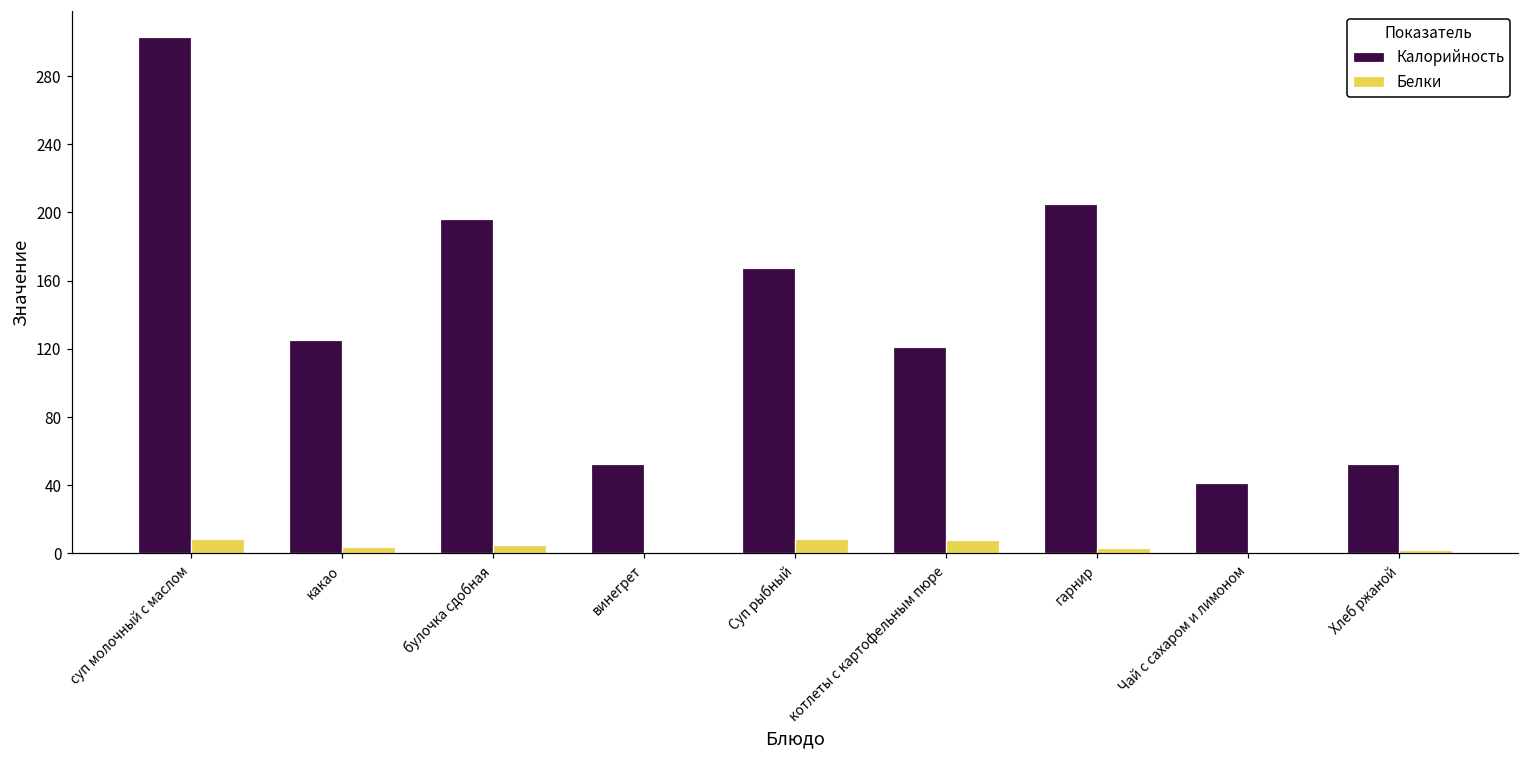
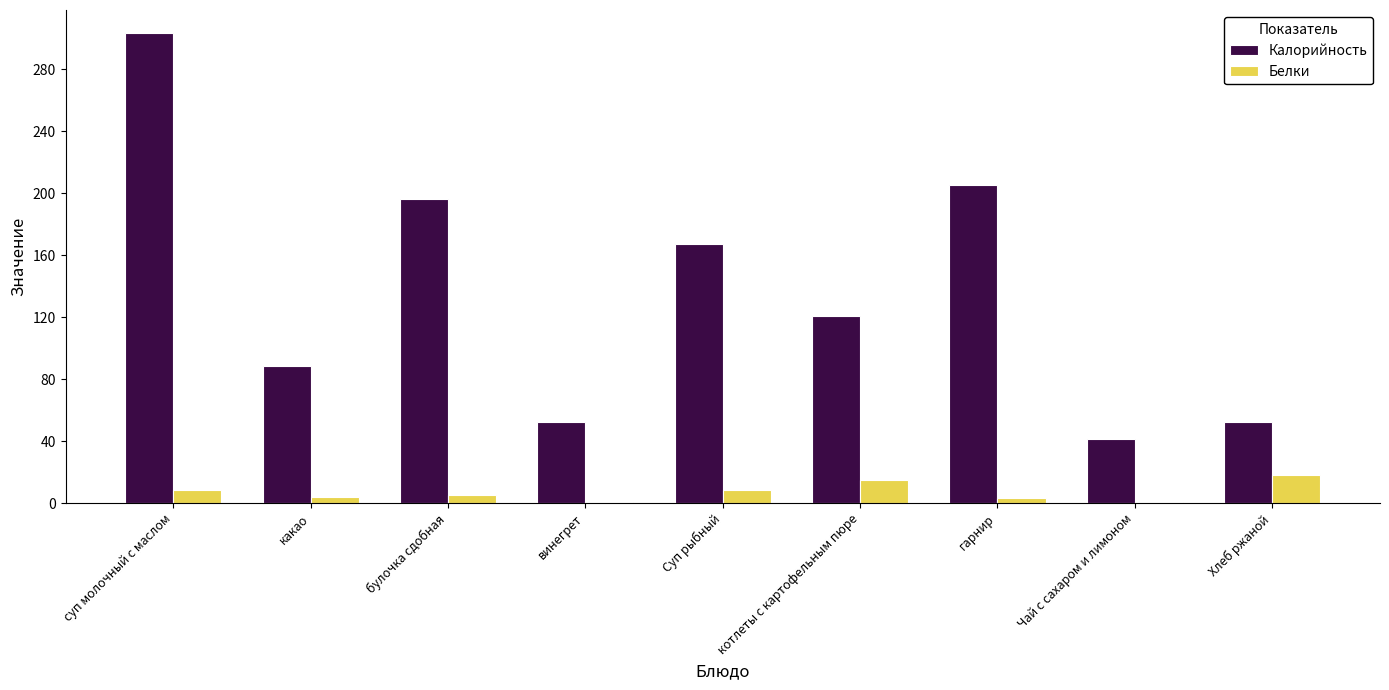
Калорийность, какао: 125 -> 89
Белки, котлеты с картофельным пюре: 8 -> 15
Белки, Хлеб ржаной: 2 -> 18
